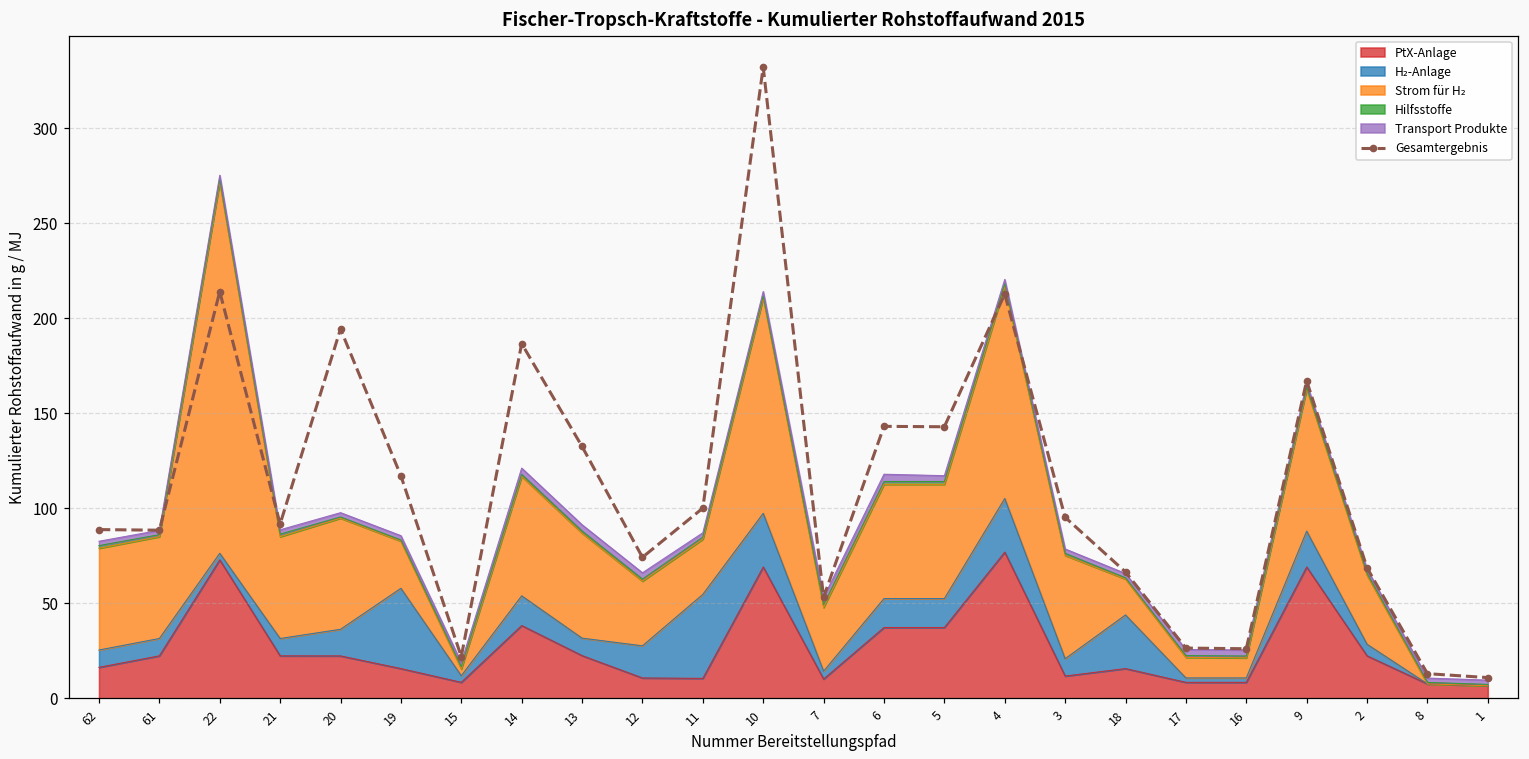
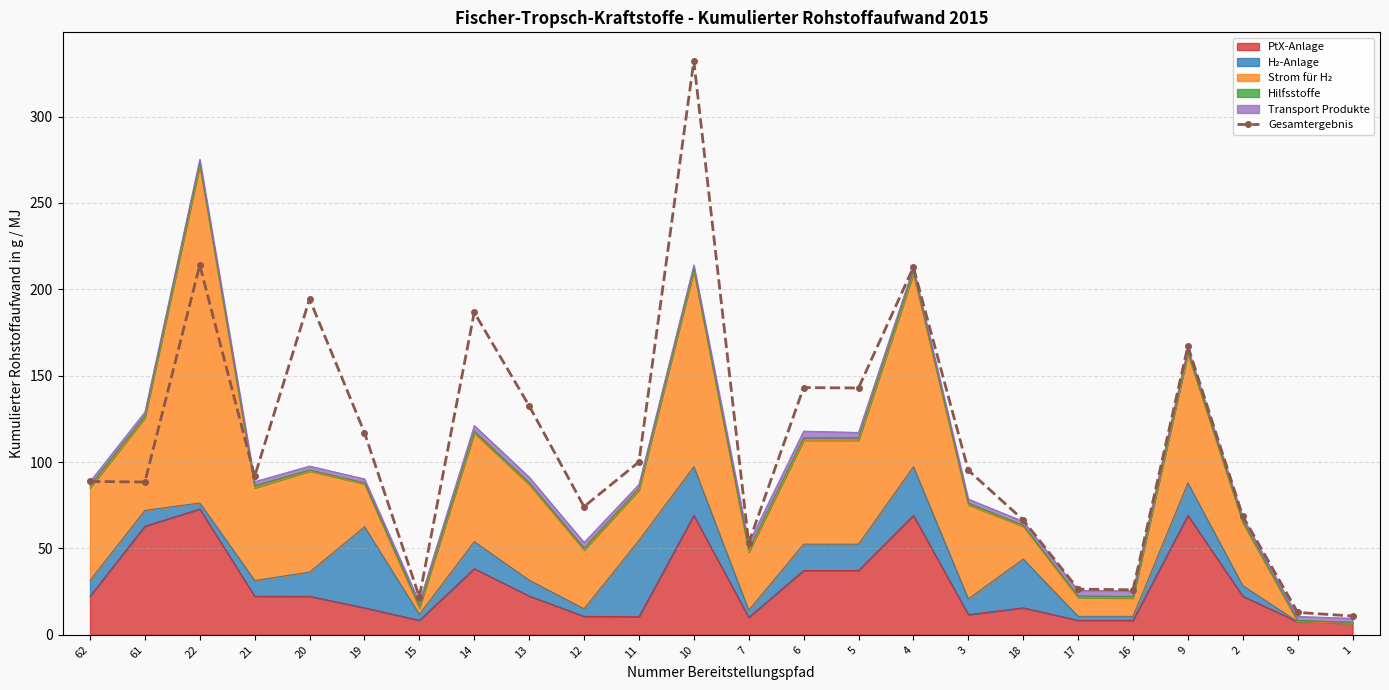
PtX-Anlage, 62: 16 -> 22
PtX-Anlage, 61: 22 -> 63
H₂-Anlage, 19: 42 -> 47
H₂-Anlage, 12: 17 -> 4
PtX-Anlage, 4: 77 -> 69
